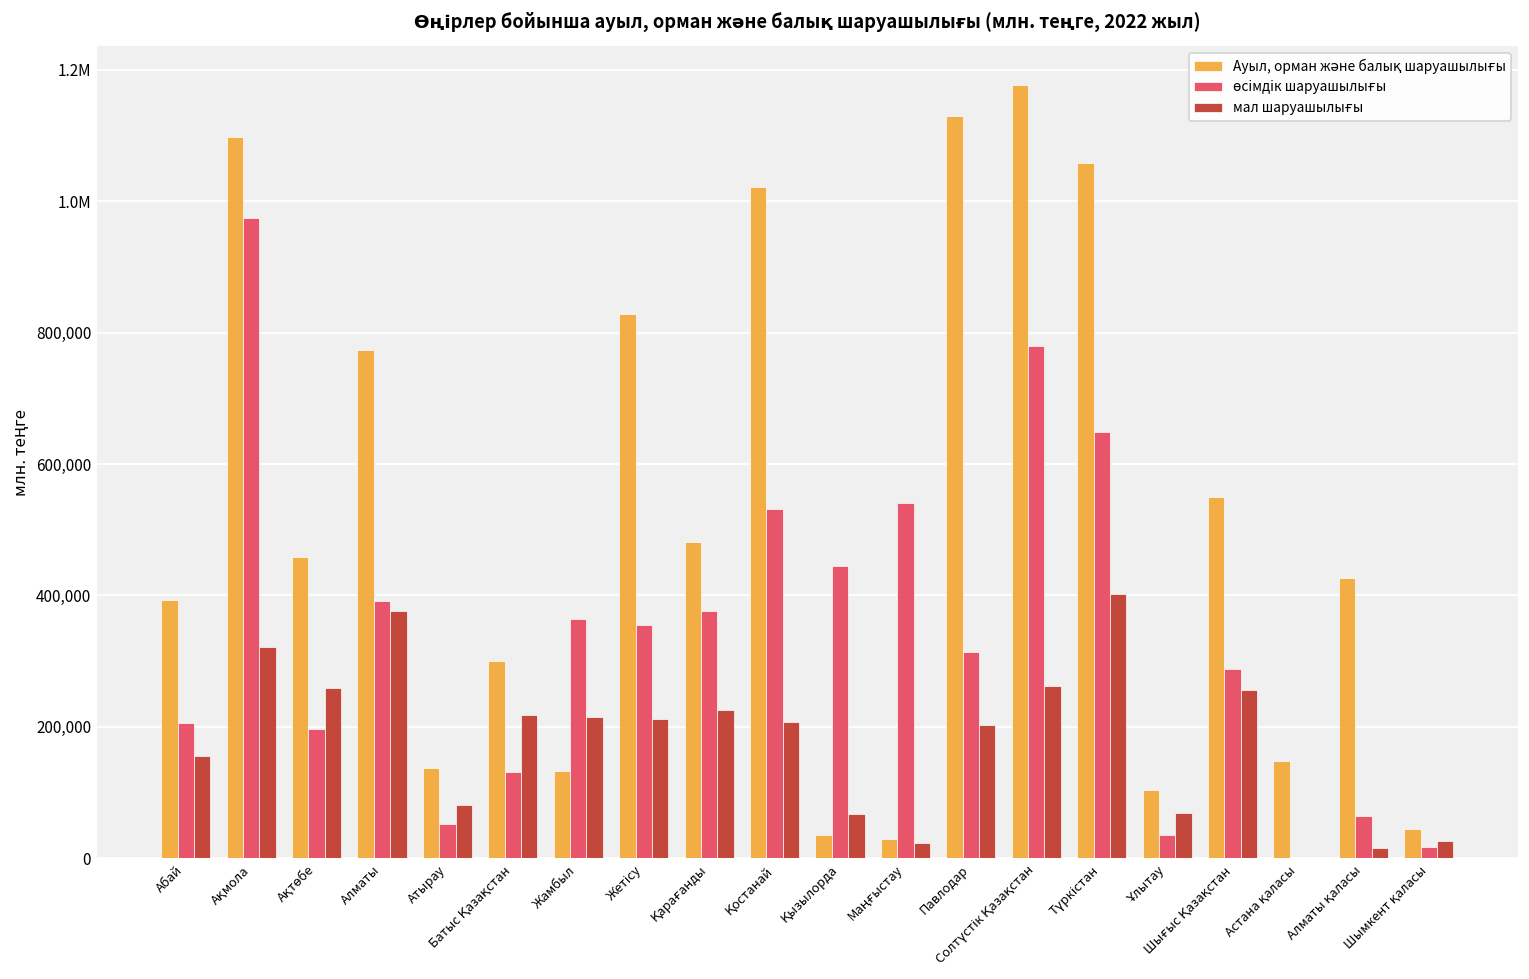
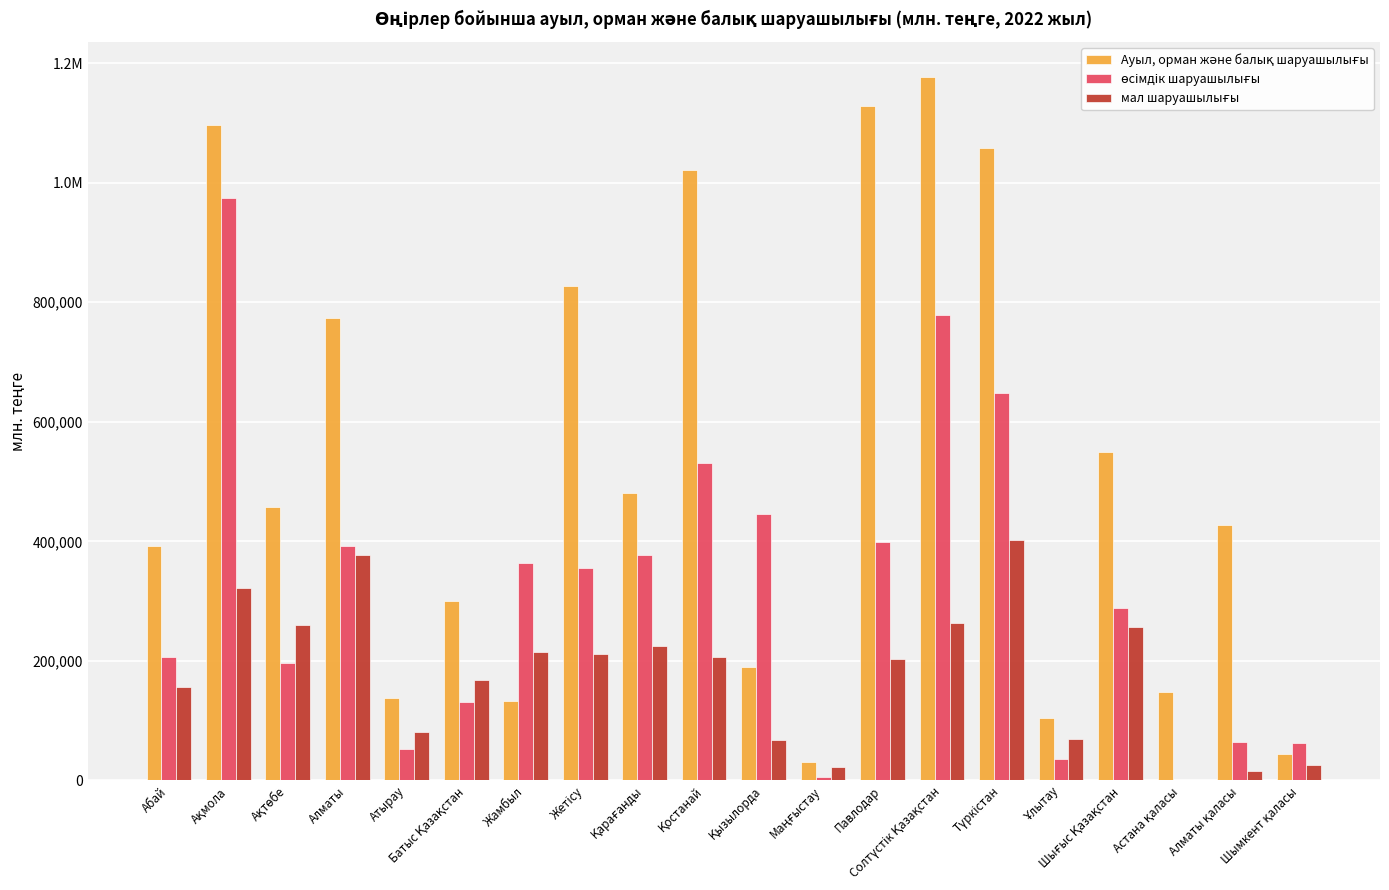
мал шаруашылығы, Батыс Қазақстан: 220,000 -> 170,000
Ауыл, орман және балық шаруашылығы, Қызылорда: 40,000 -> 190,000
өсімдік шаруашылығы, Маңғыстау: 540,000 -> 10,000
өсімдік шаруашылығы, Павлодар: 310,000 -> 400,000
өсімдік шаруашылығы, Шымкент қаласы: 20,000 -> 60,000
